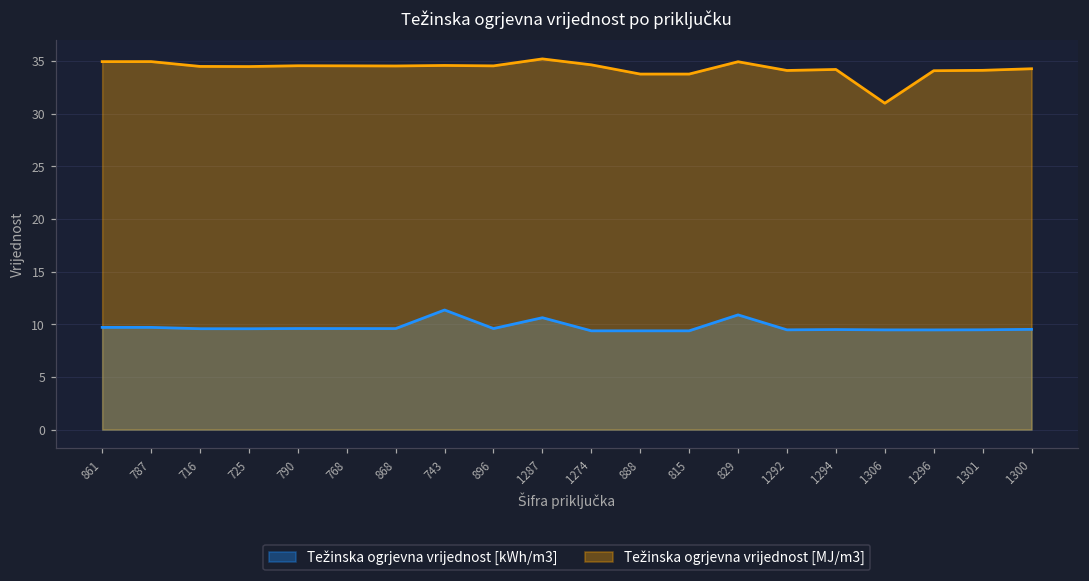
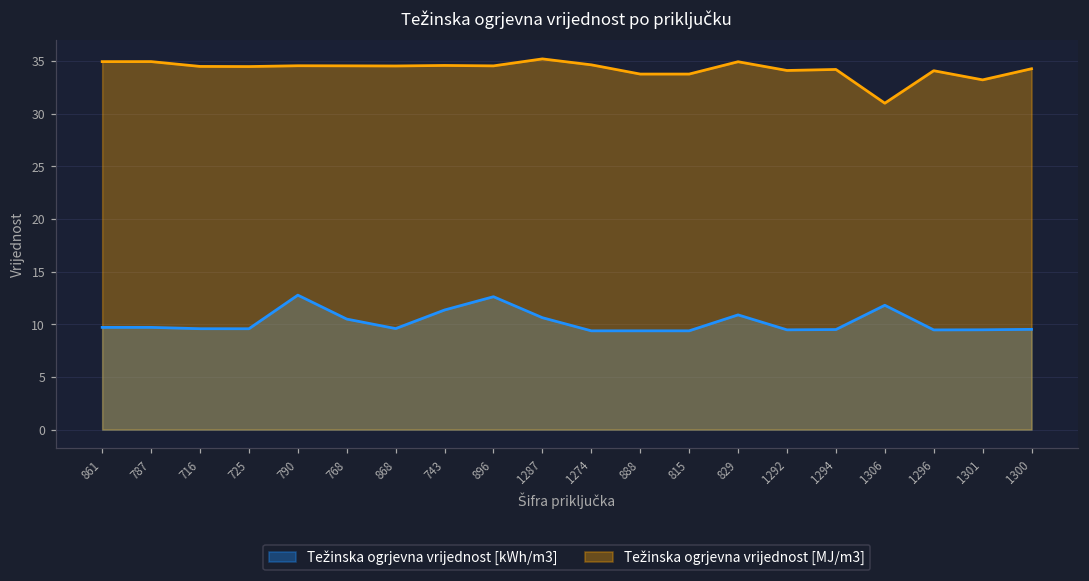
Težinska ogrjevna vrijednost [kWh/m3], 790: 10 -> 13
Težinska ogrjevna vrijednost [kWh/m3], 768: 9.6 -> 10.5
Težinska ogrjevna vrijednost [kWh/m3], 896: 10 -> 13
Težinska ogrjevna vrijednost [kWh/m3], 1306: 9 -> 12
Težinska ogrjevna vrijednost [MJ/m3], 1301: 34 -> 33
